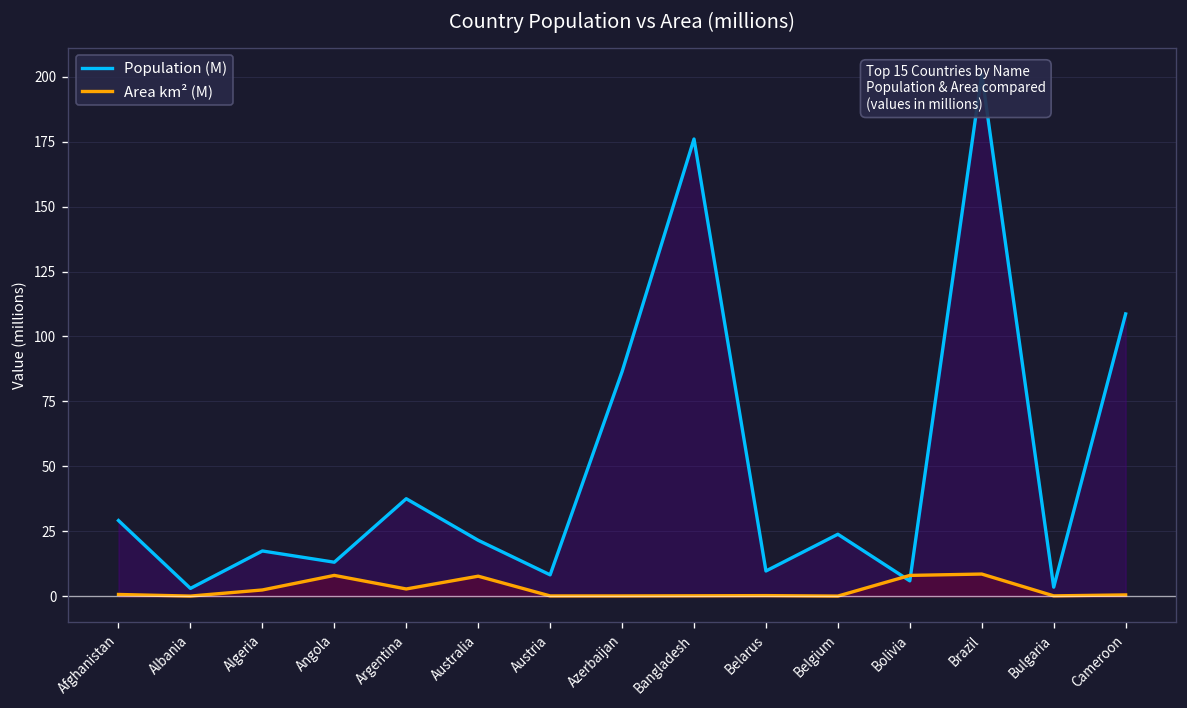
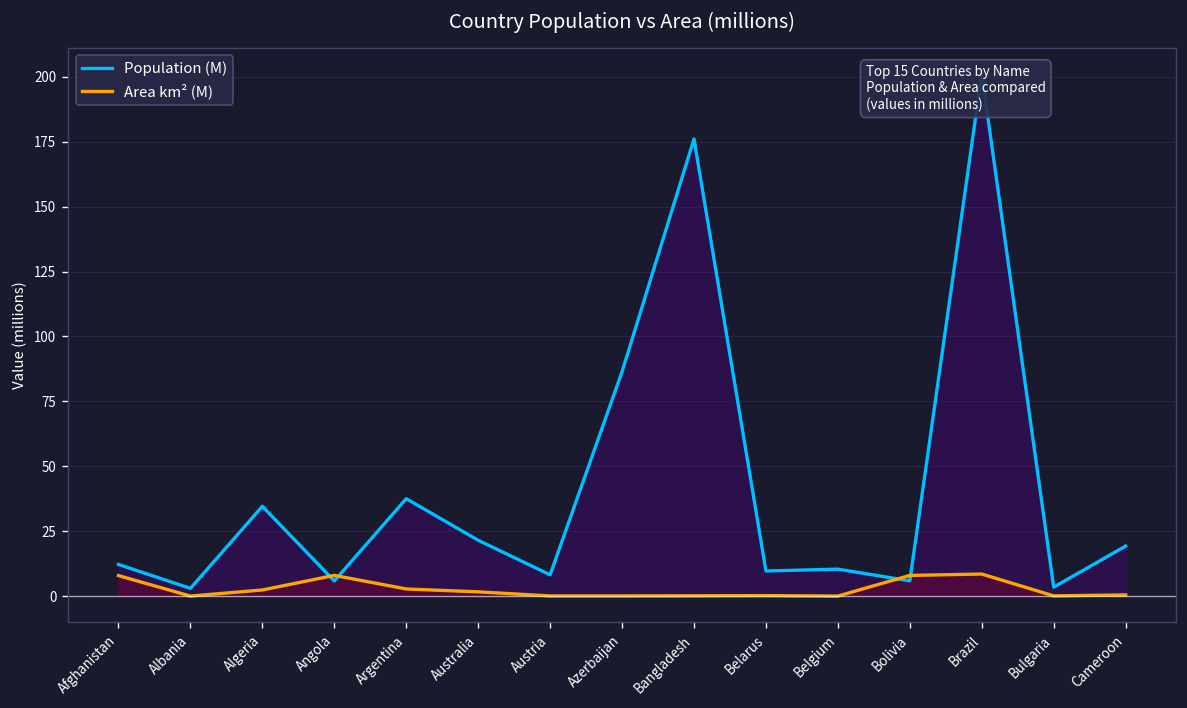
Population (M), Afghanistan: 29 -> 12
Area km² (M), Afghanistan: 1 -> 8
Population (M), Algeria: 17 -> 35
Population (M), Angola: 13 -> 6
Area km² (M), Australia: 8 -> 2
Population (M), Belgium: 24 -> 10
Population (M), Cameroon: 109 -> 19
